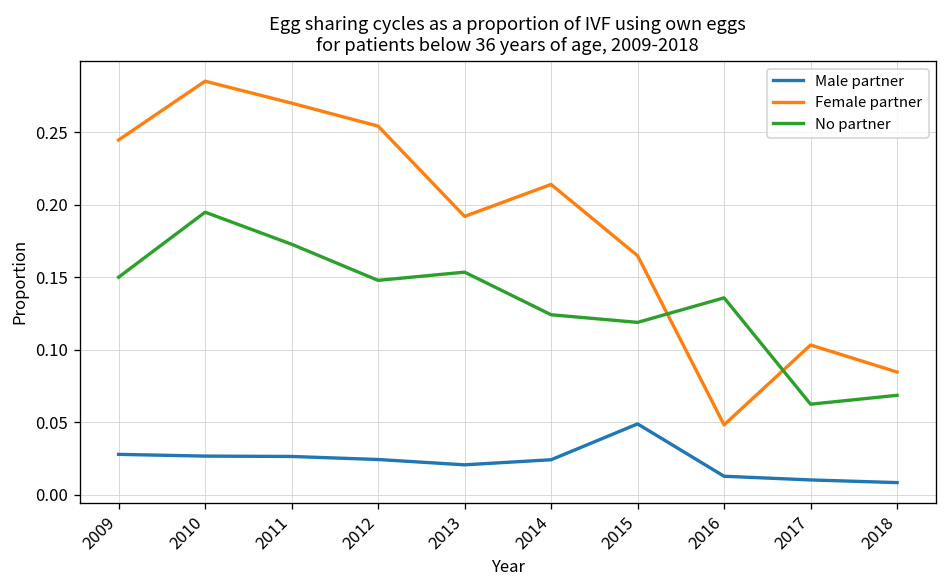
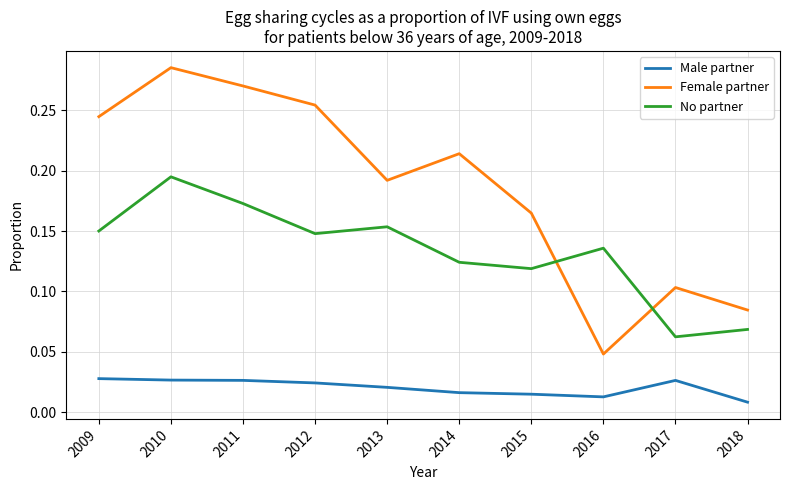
Male partner, 2014: 0.024 -> 0.016
Male partner, 2015: 0.049 -> 0.015
Male partner, 2017: 0.010 -> 0.026
